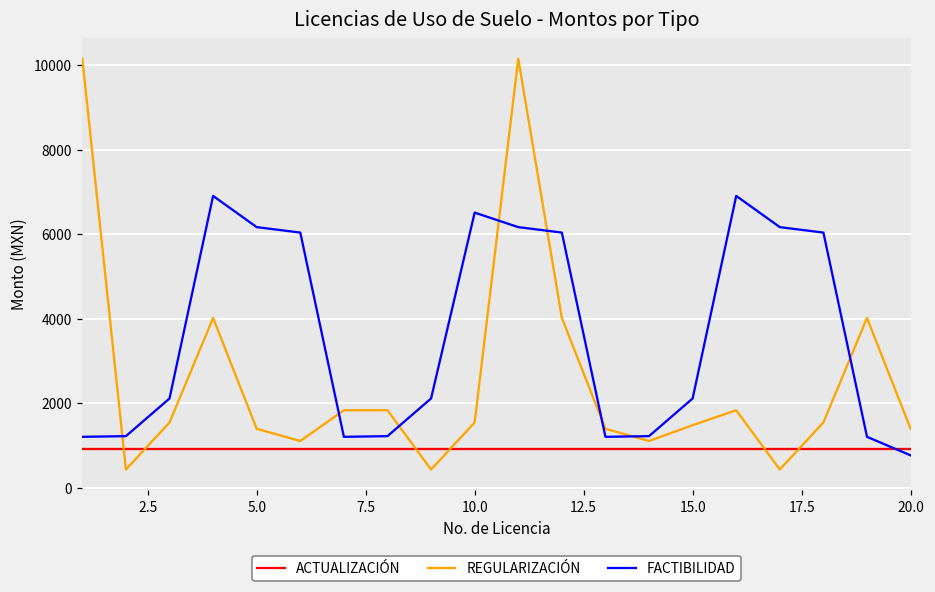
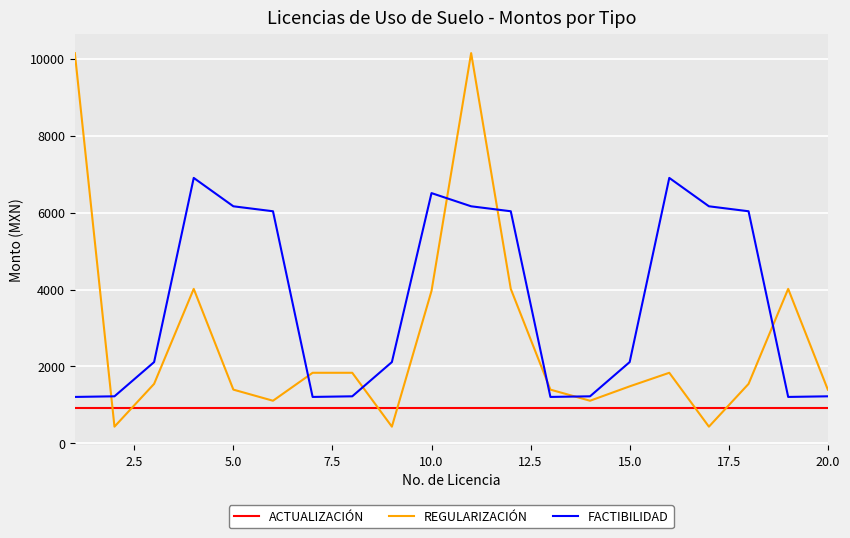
REGULARIZACIÓN, 10.0: 1500 -> 4000
FACTIBILIDAD, 20.0: 800 -> 1200
